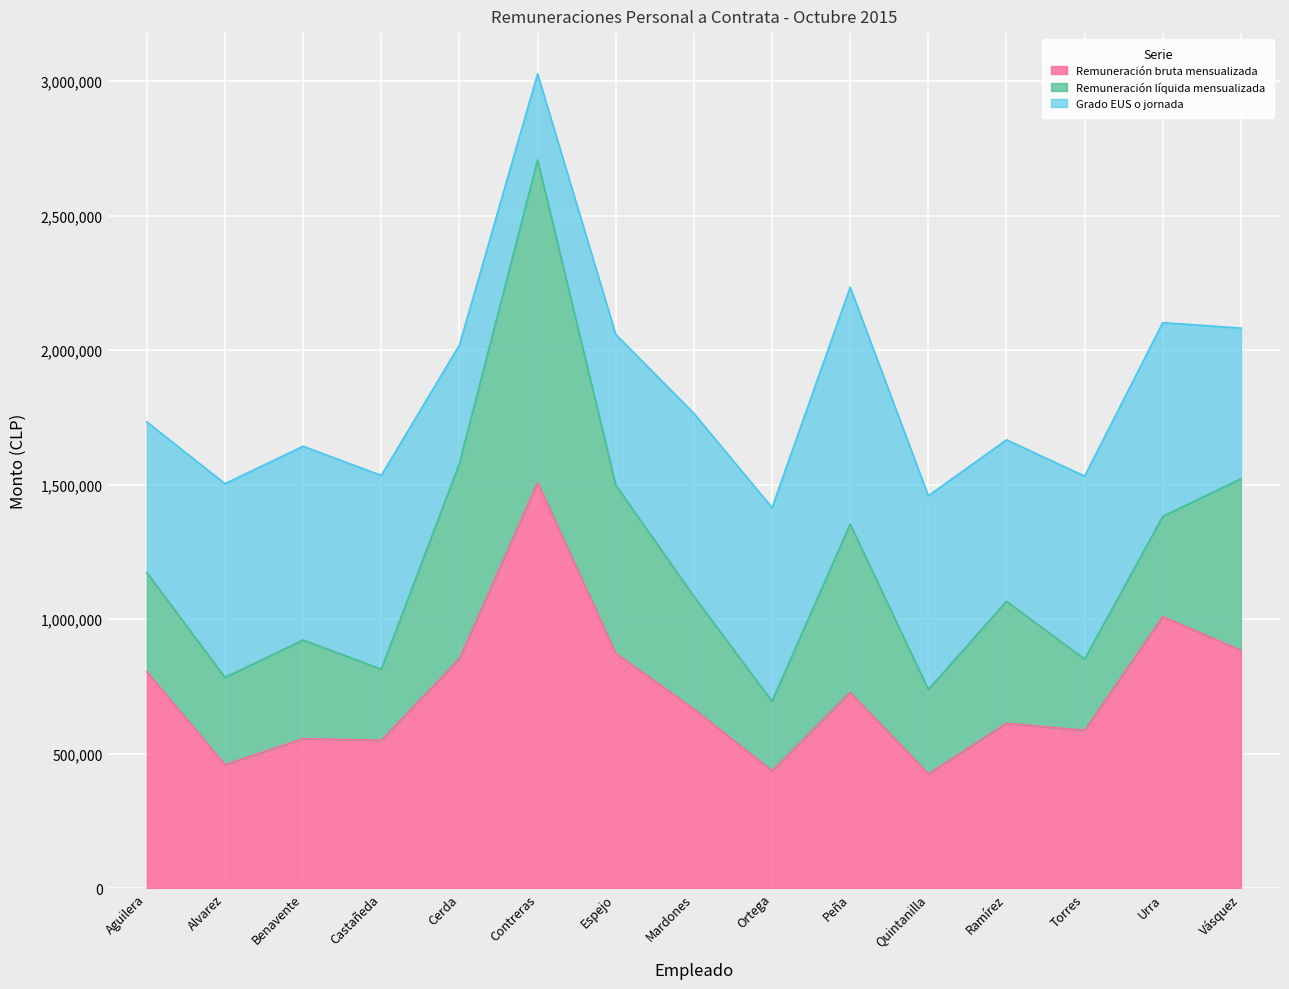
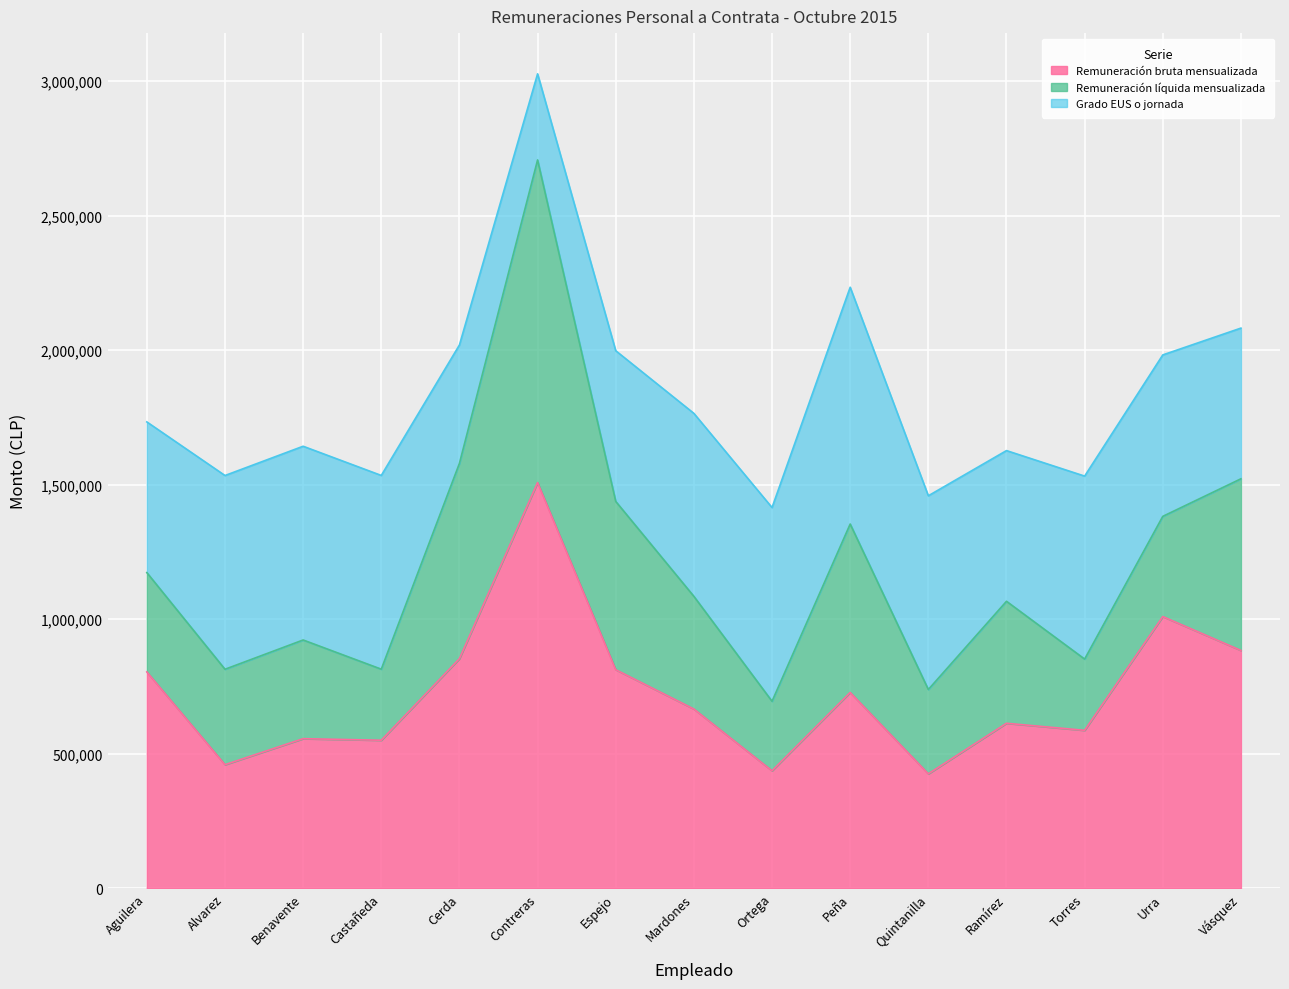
Remuneración líquida mensualizada, Alvarez: 320,000 -> 350,000
Remuneración bruta mensualizada, Espejo: 870,000 -> 810,000
Grado EUS o jornada, Ramírez: 600,000 -> 560,000
Grado EUS o jornada, Urra: 720,000 -> 600,000
